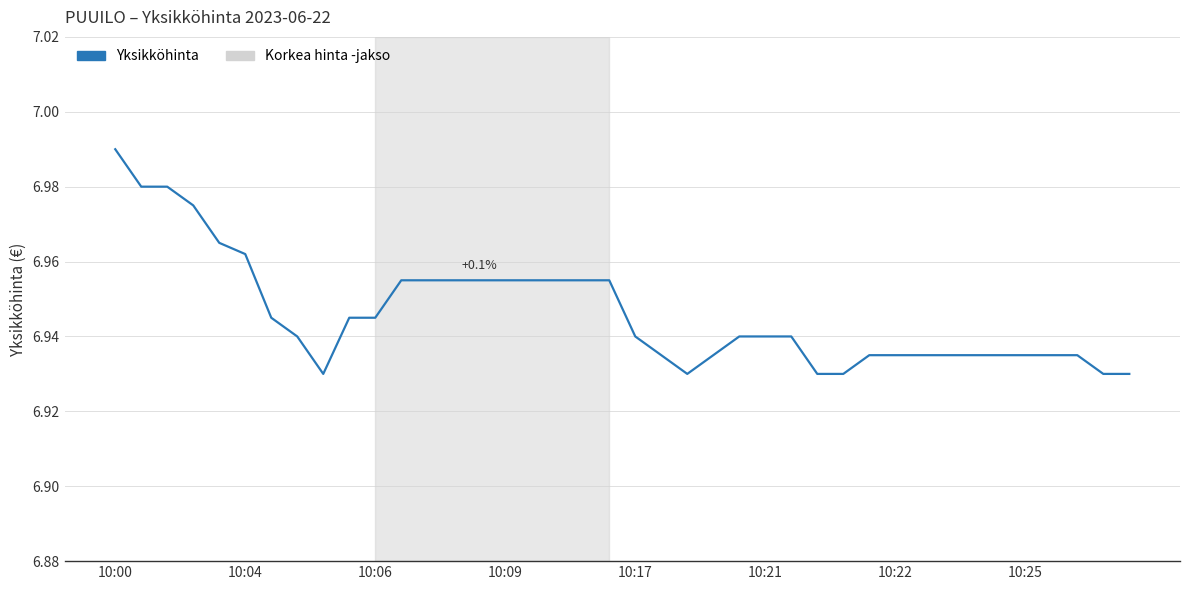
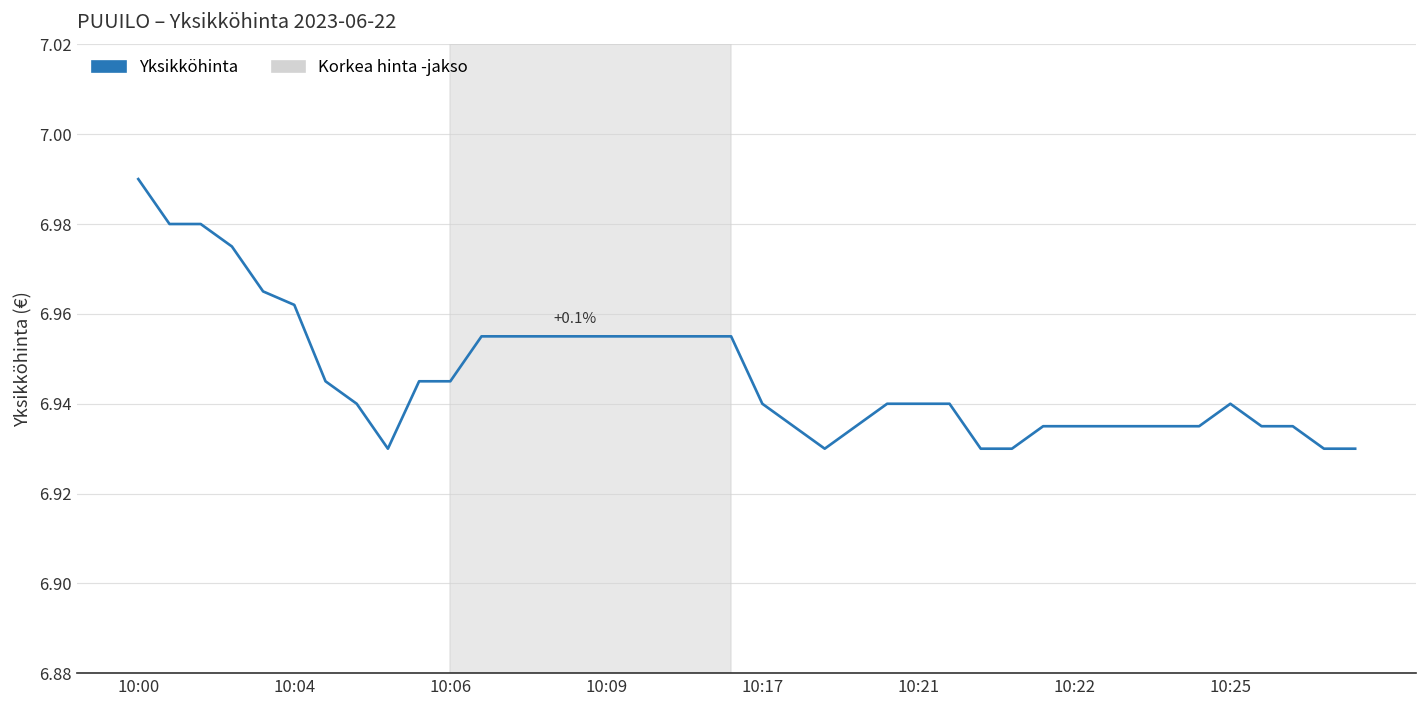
10:25: 6.935 -> 6.940
